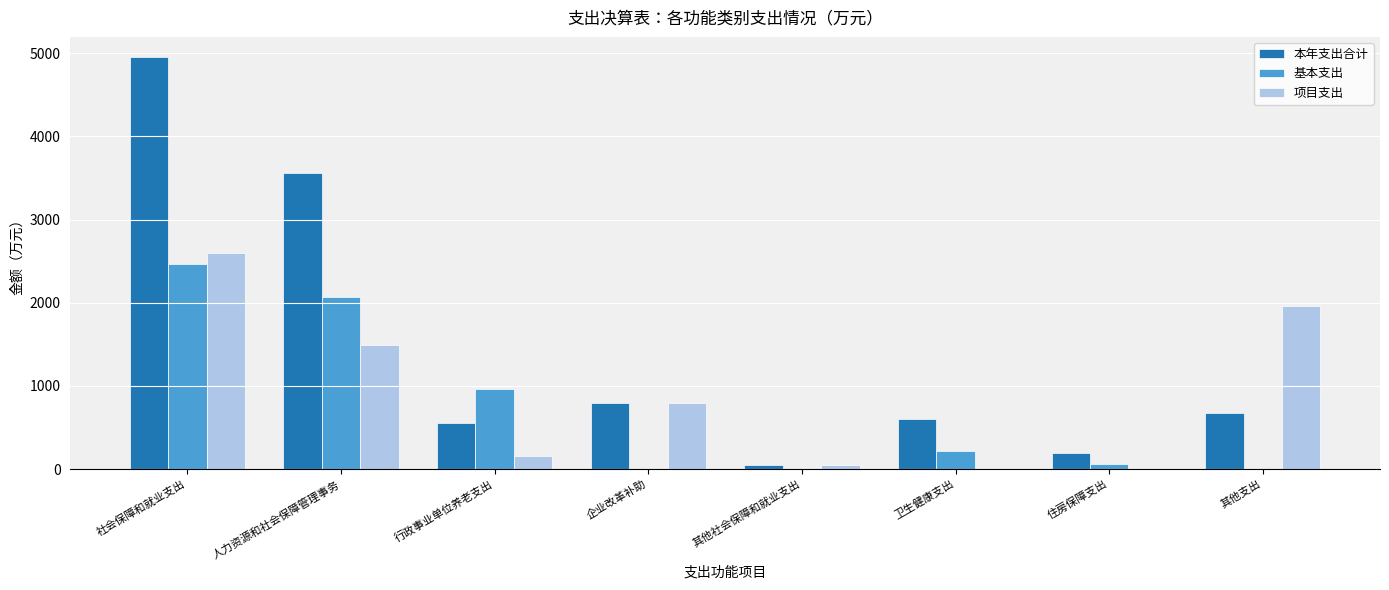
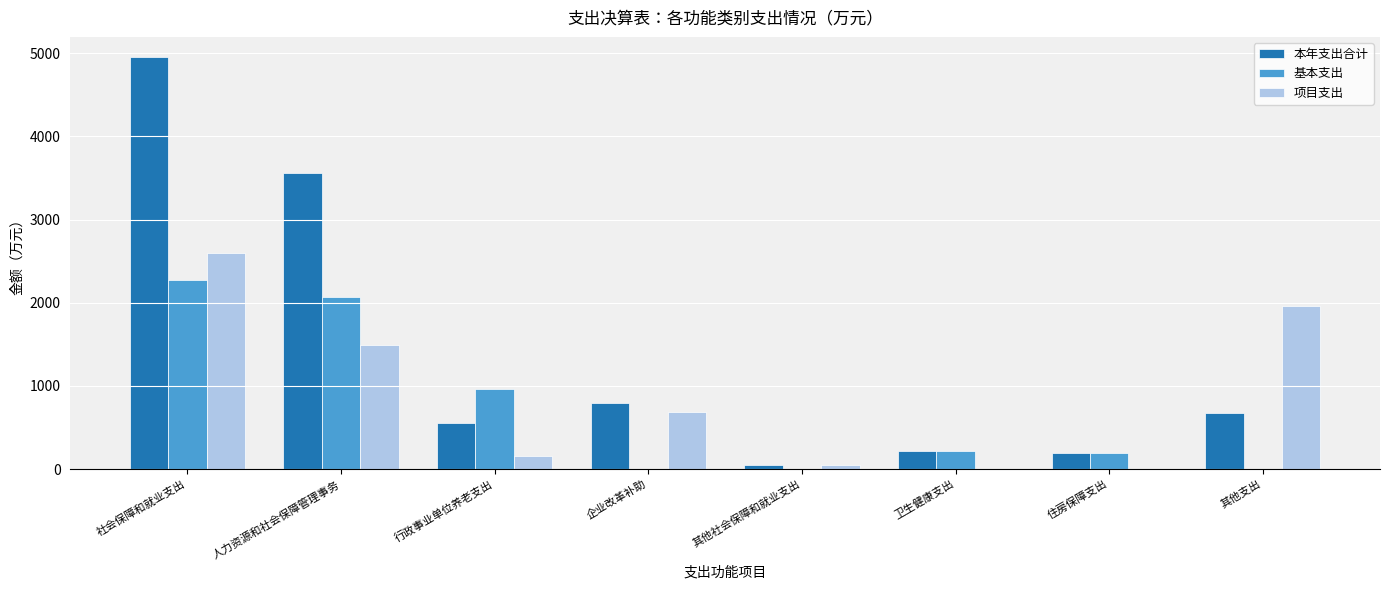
基本支出, 社会保障和就业支出: 2500 -> 2300
项目支出, 企业改革补助: 800 -> 700
本年支出合计, 卫生健康支出: 600 -> 200
基本支出, 住房保障支出: 100 -> 200
